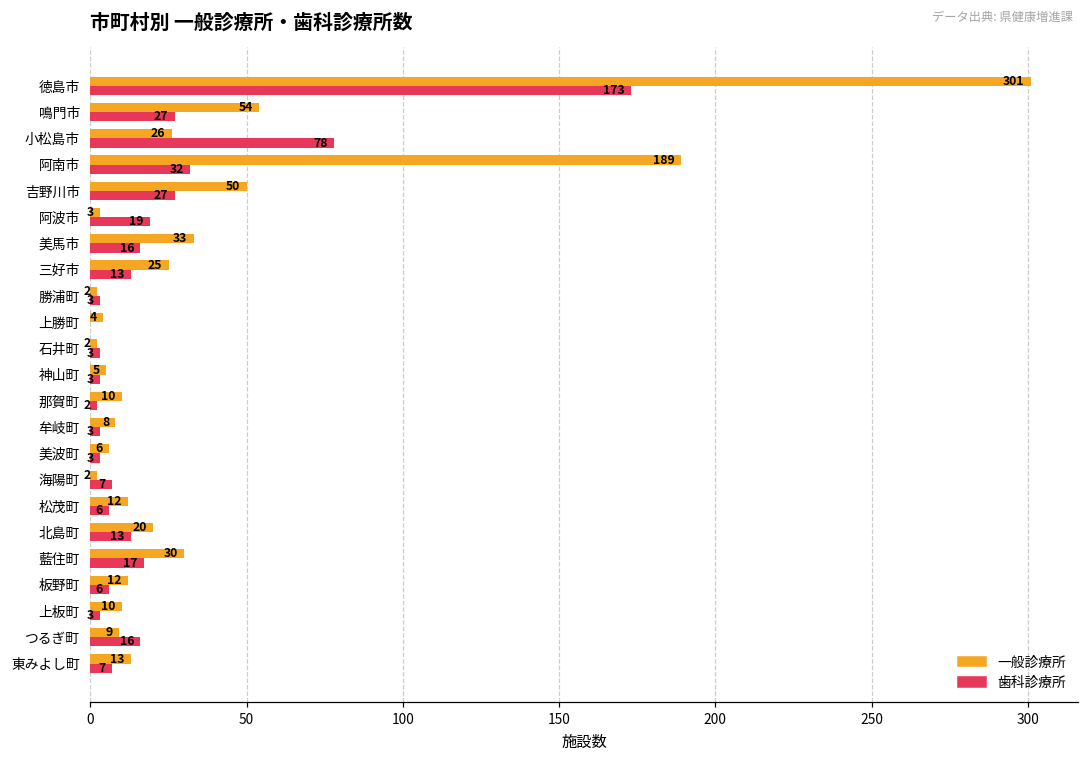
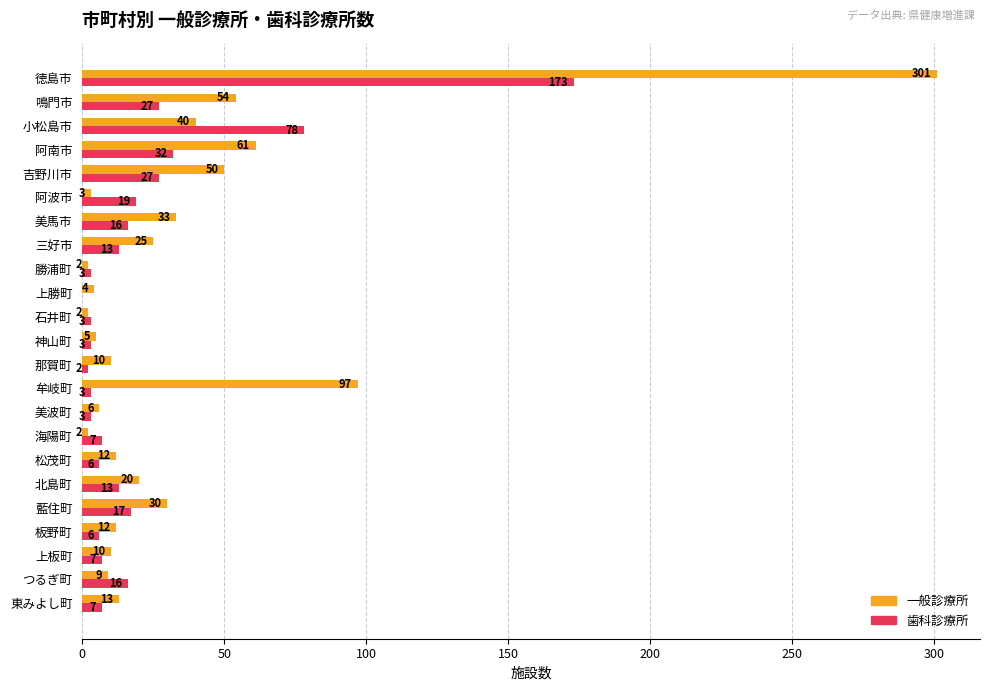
一般診療所, 小松島市: 26 -> 40
一般診療所, 阿南市: 189 -> 61
一般診療所, 牟岐町: 8 -> 97
歯科診療所, 上板町: 3 -> 7
